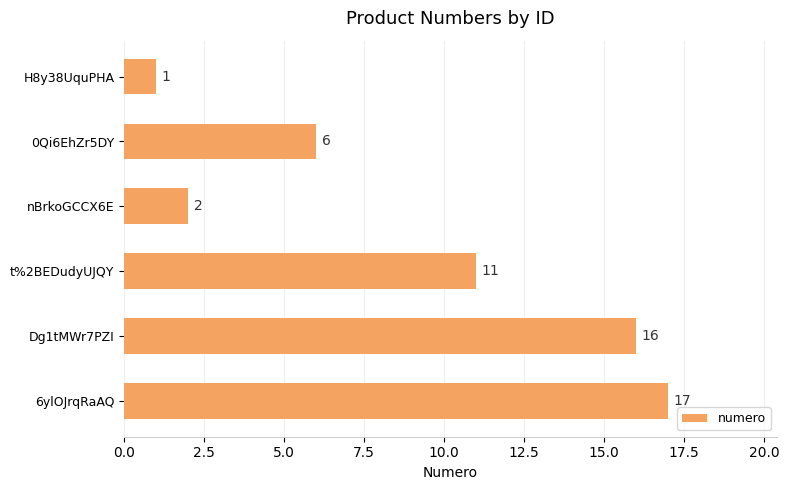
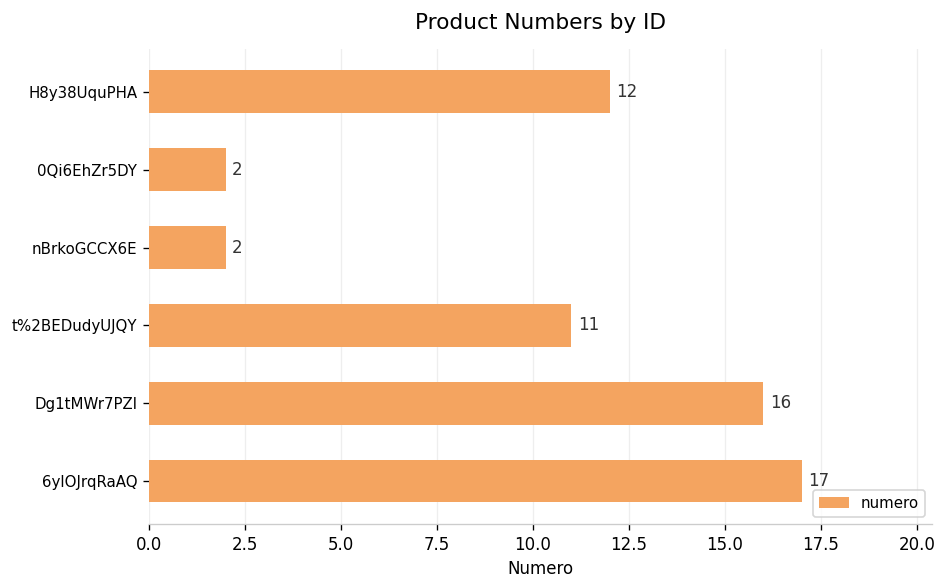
H8y38UquPHA: 1 -> 12
0Qi6EhZr5DY: 6 -> 2
